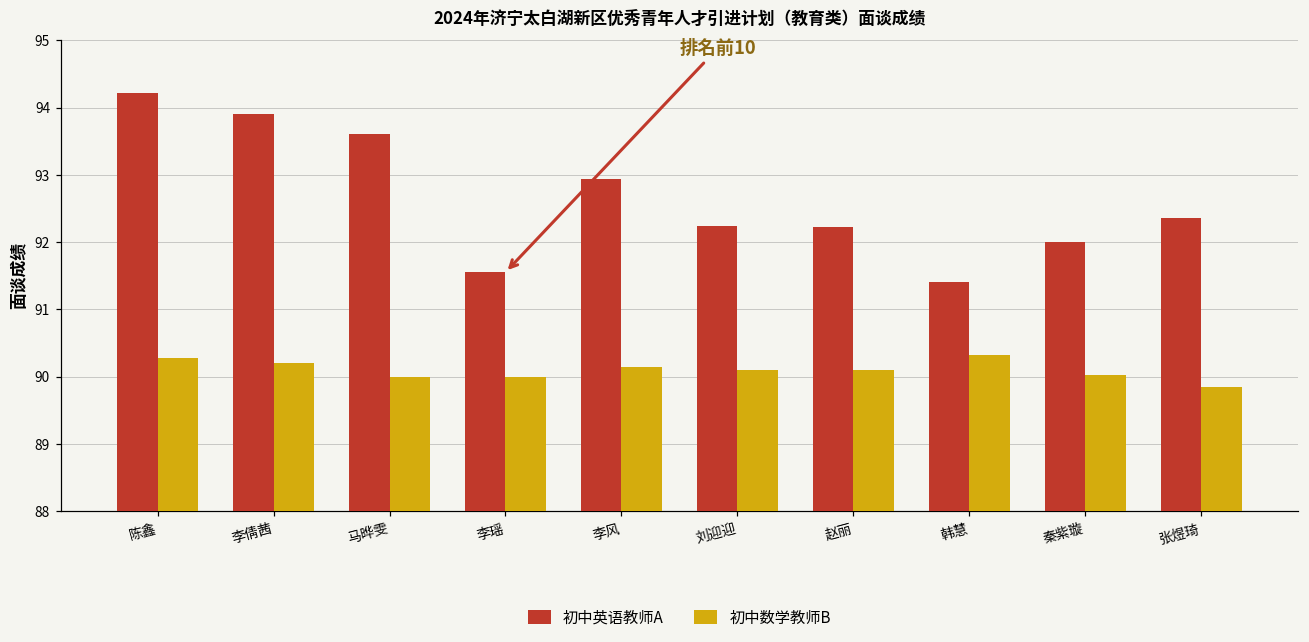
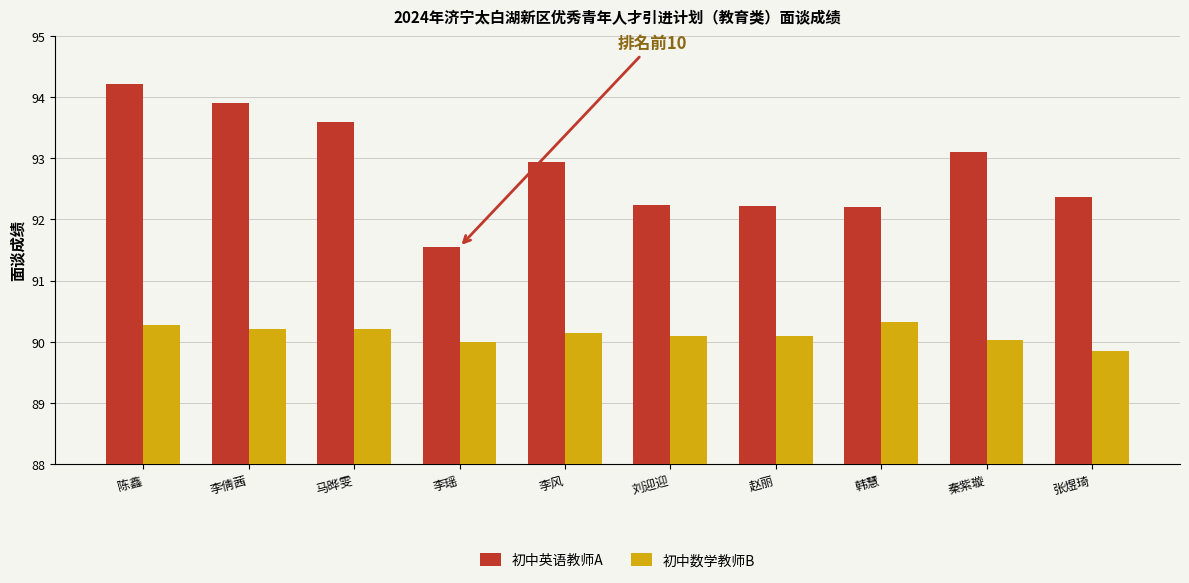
初中数学教师B, 马晔雯: 90.0 -> 90.2
初中英语教师A, 韩慧: 91.4 -> 92.2
初中英语教师A, 秦紫璇: 92.0 -> 93.1
